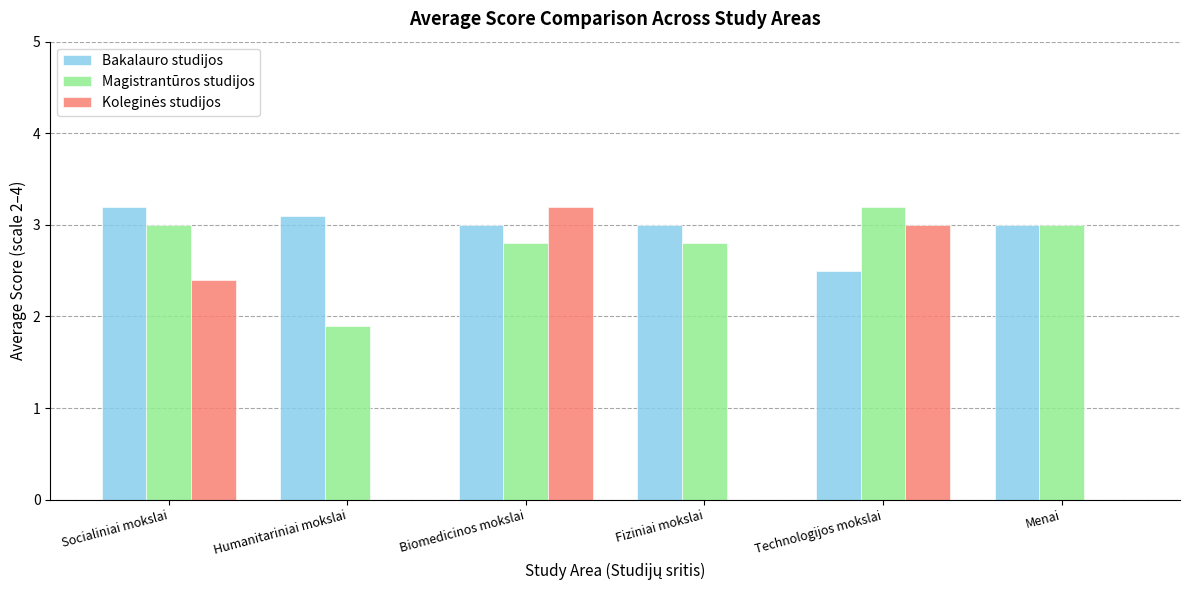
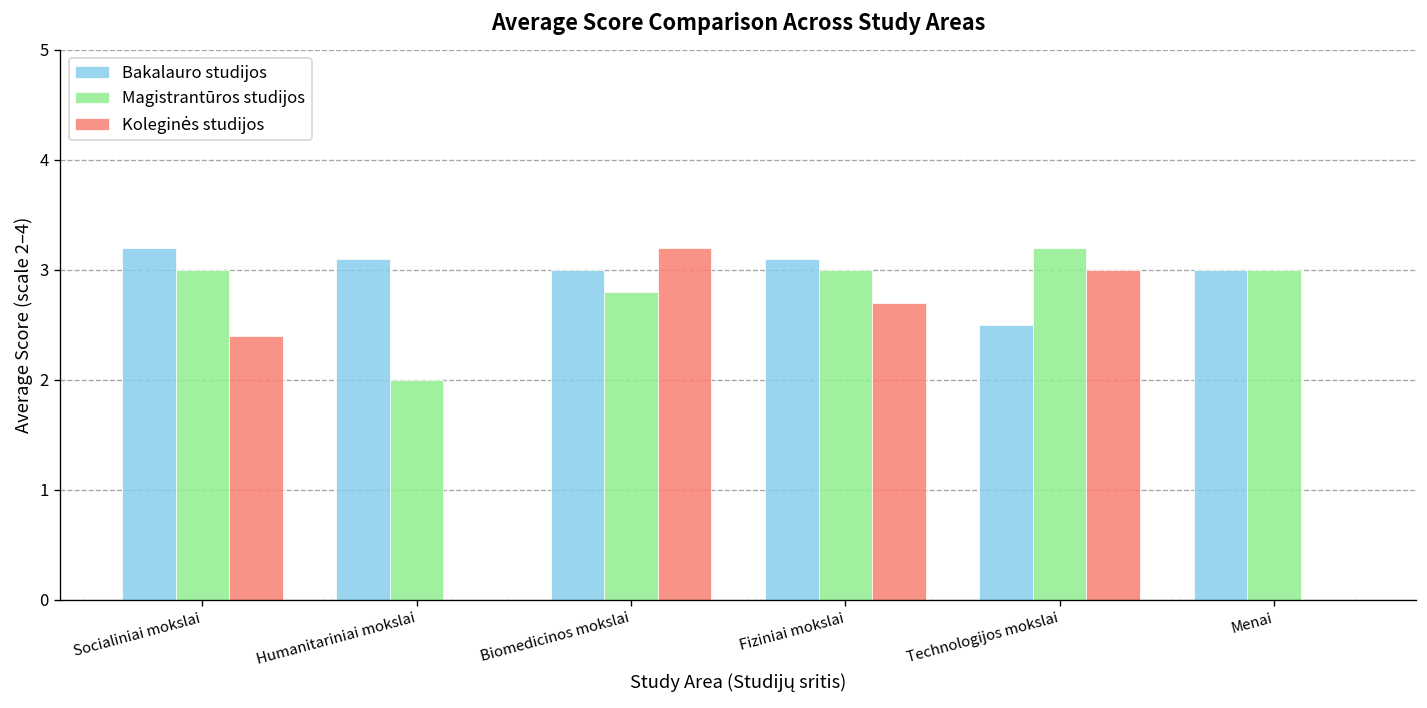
Magistrantūros studijos, Humanitariniai mokslai: 1.9 -> 2.0
Bakalauro studijos, Fiziniai mokslai: 3.0 -> 3.1
Magistrantūros studijos, Fiziniai mokslai: 2.8 -> 3.0
Koleginės studijos, Fiziniai mokslai: 0.0 -> 2.7
